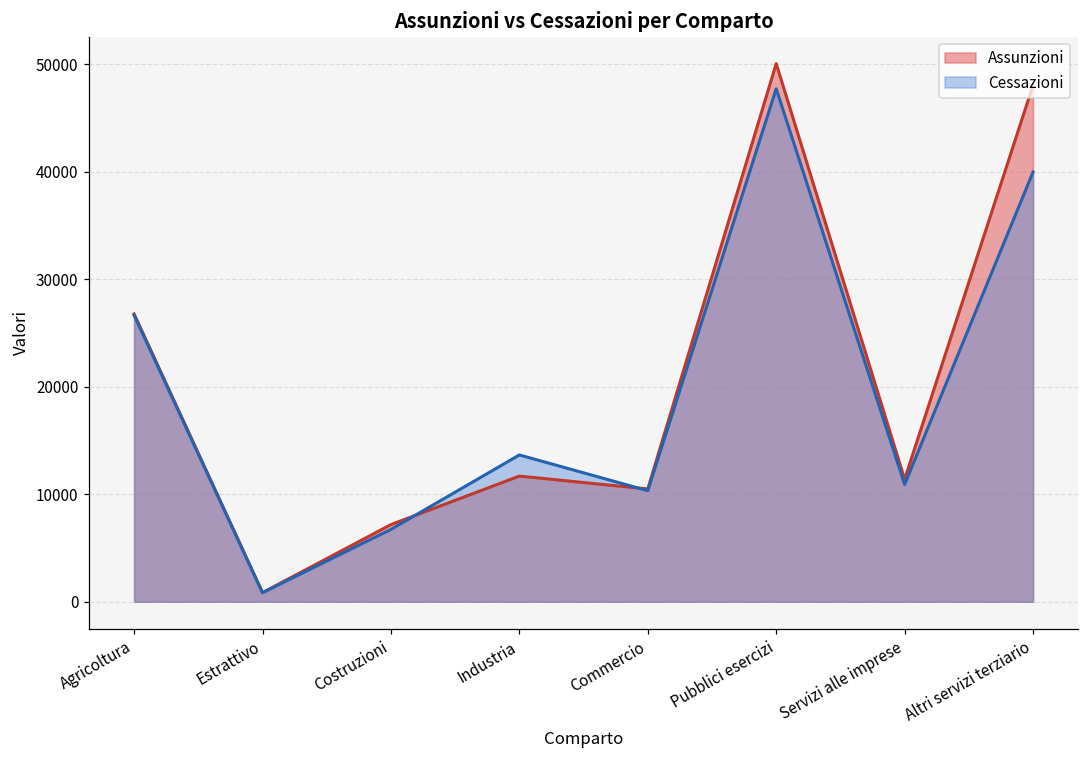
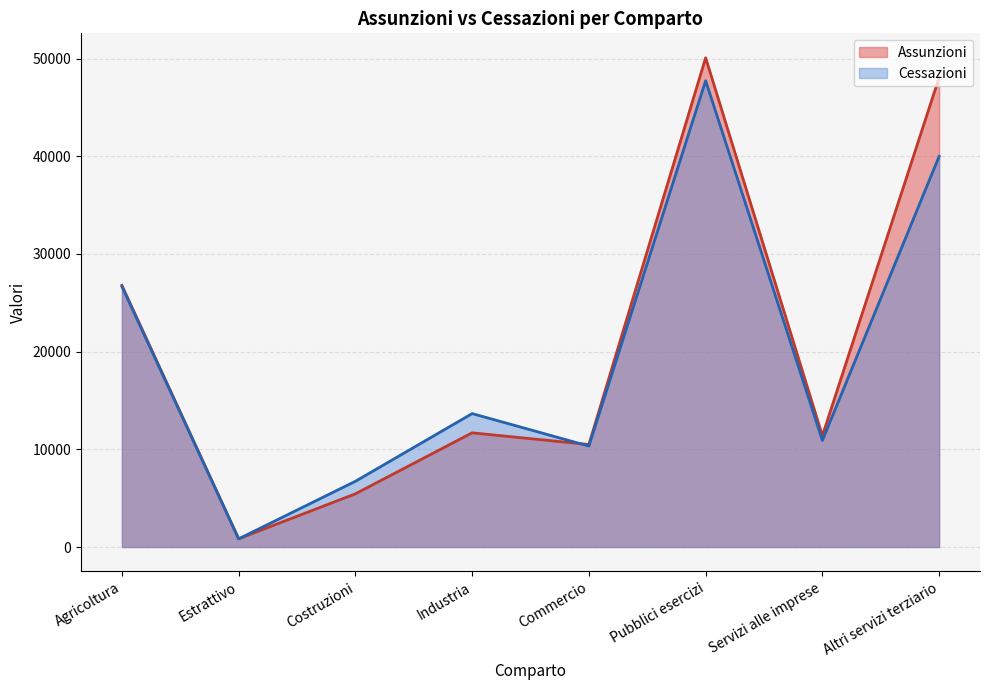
Assunzioni, Costruzioni: 7000 -> 5000
